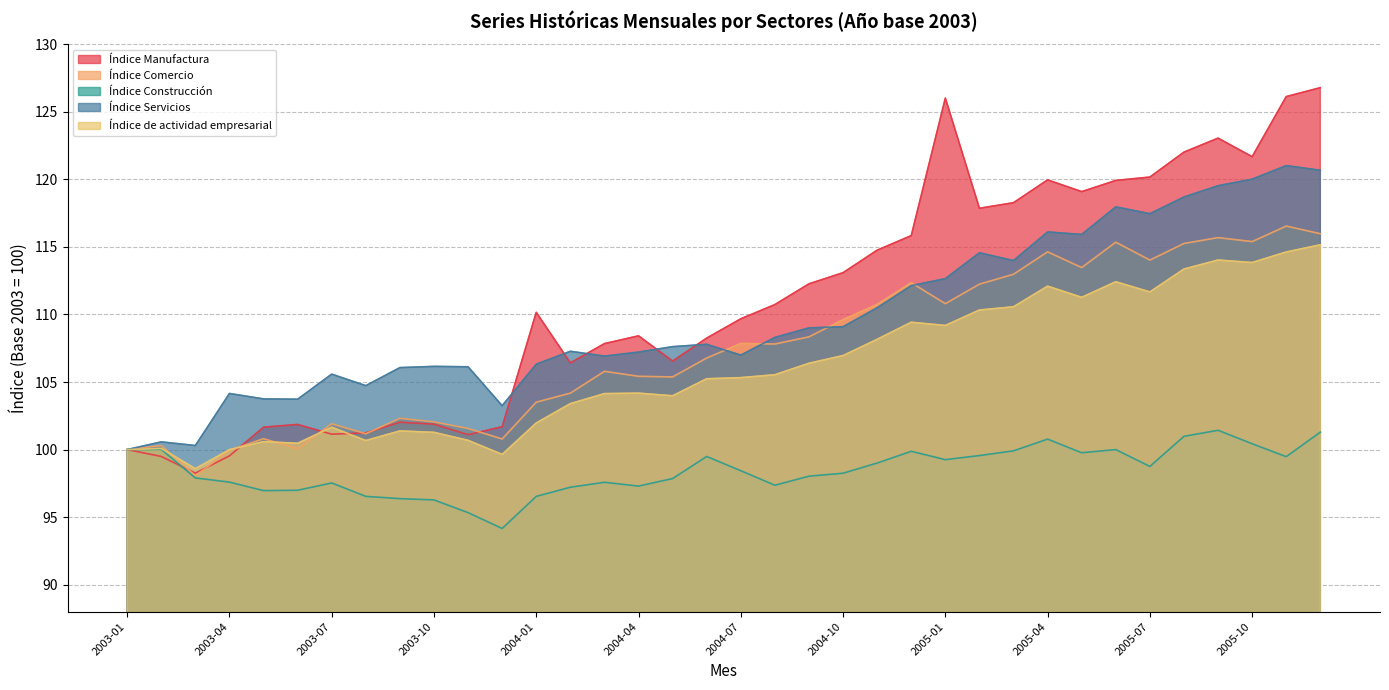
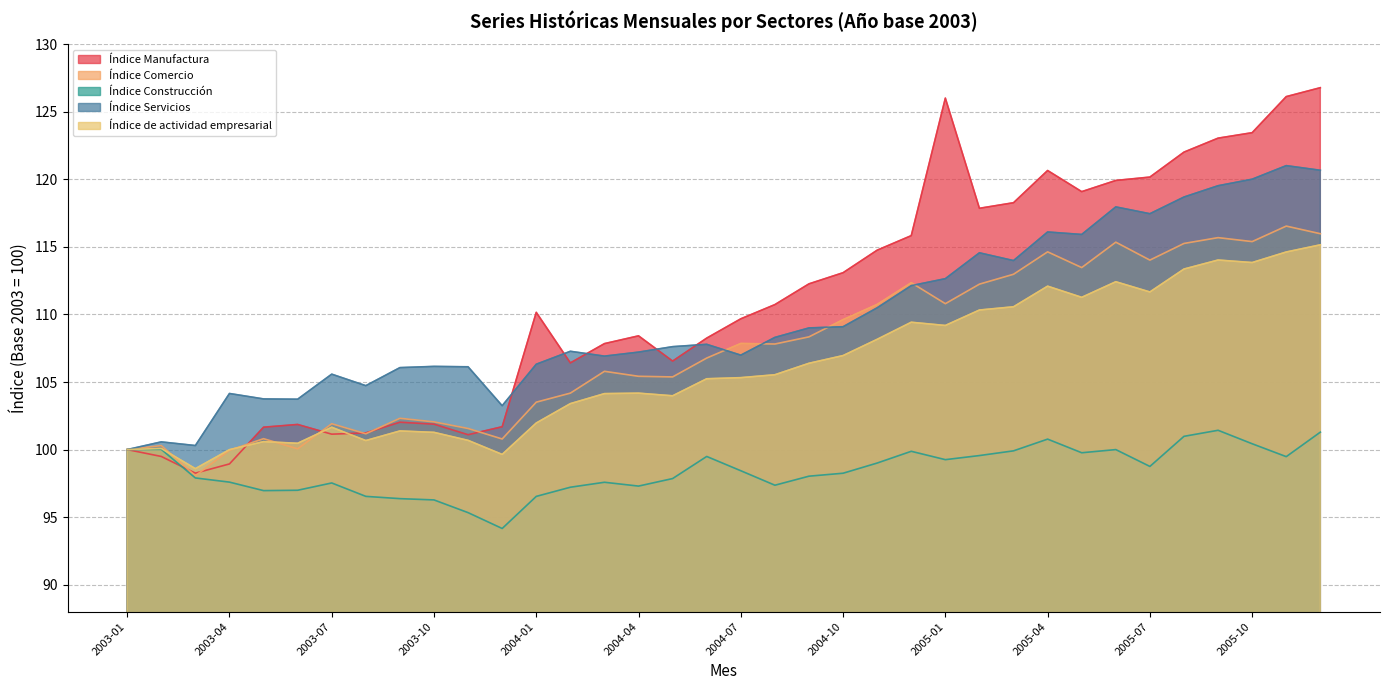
Índice Manufactura, 2003-04: 99.5 -> 98.9
Índice Manufactura, 2005-04: 120.0 -> 120.7
Índice Manufactura, 2005-10: 121.7 -> 123.5
